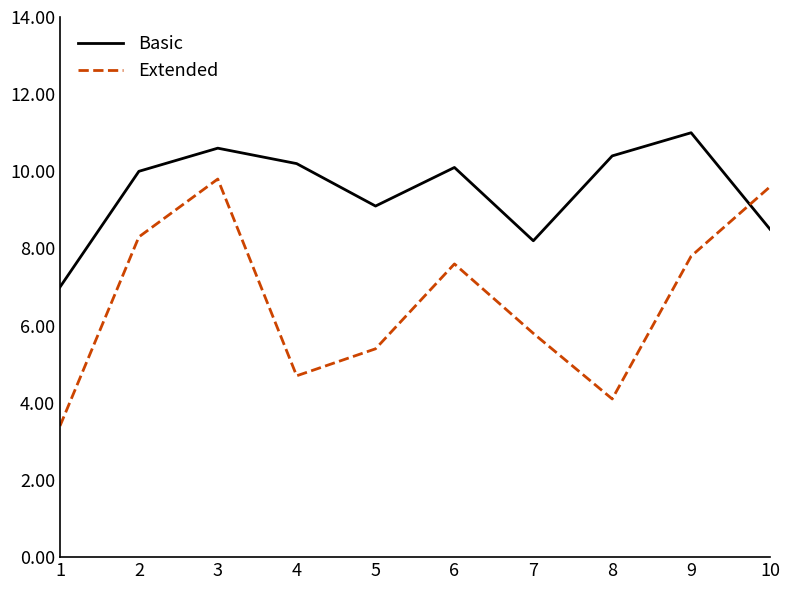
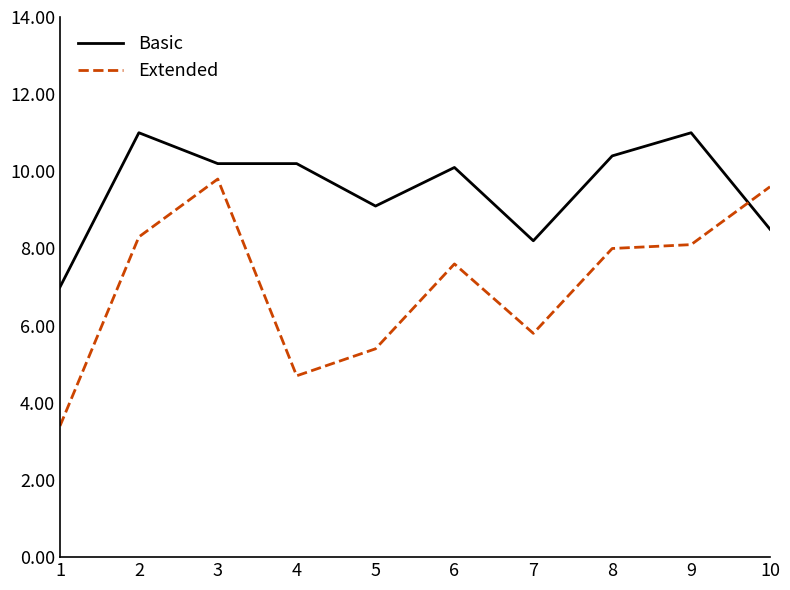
Basic, 2: 10 -> 11
Basic, 3: 10.6 -> 10.2
Extended, 8: 4.1 -> 8.0
Extended, 9: 7.8 -> 8.1
